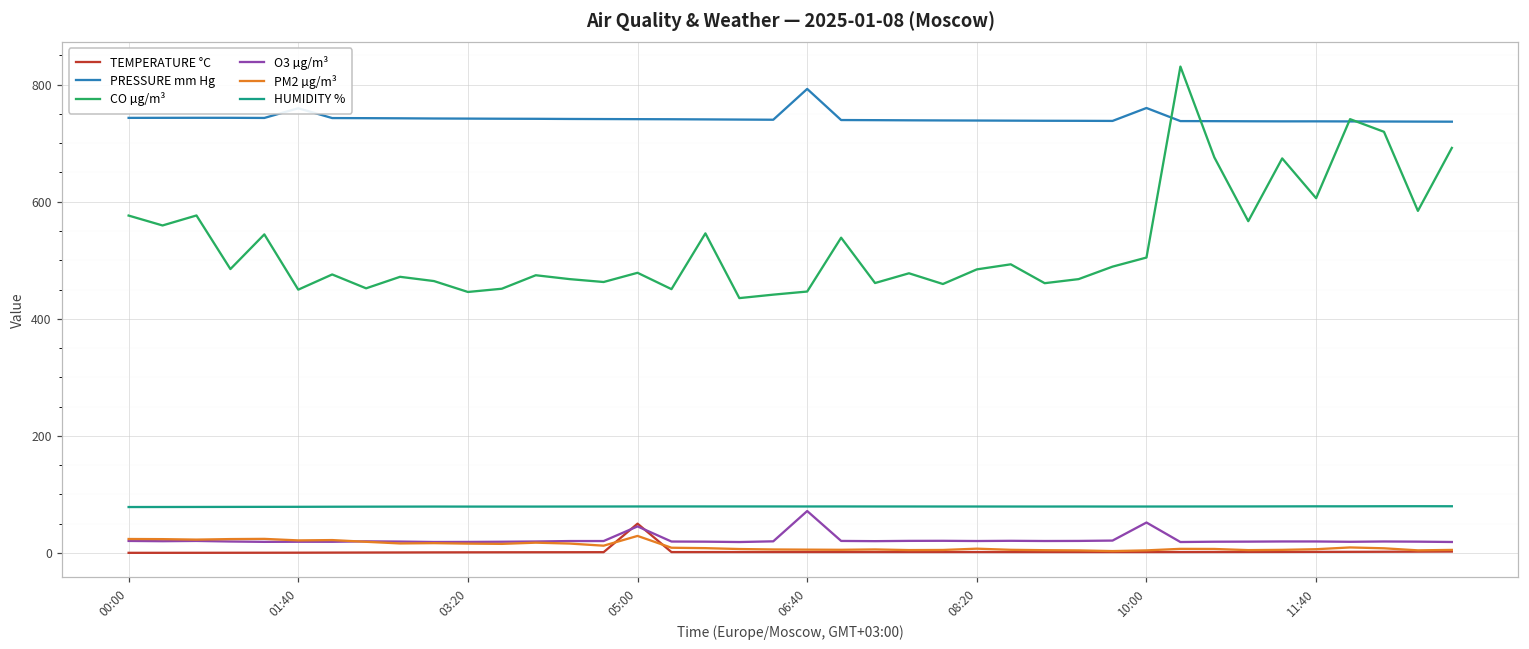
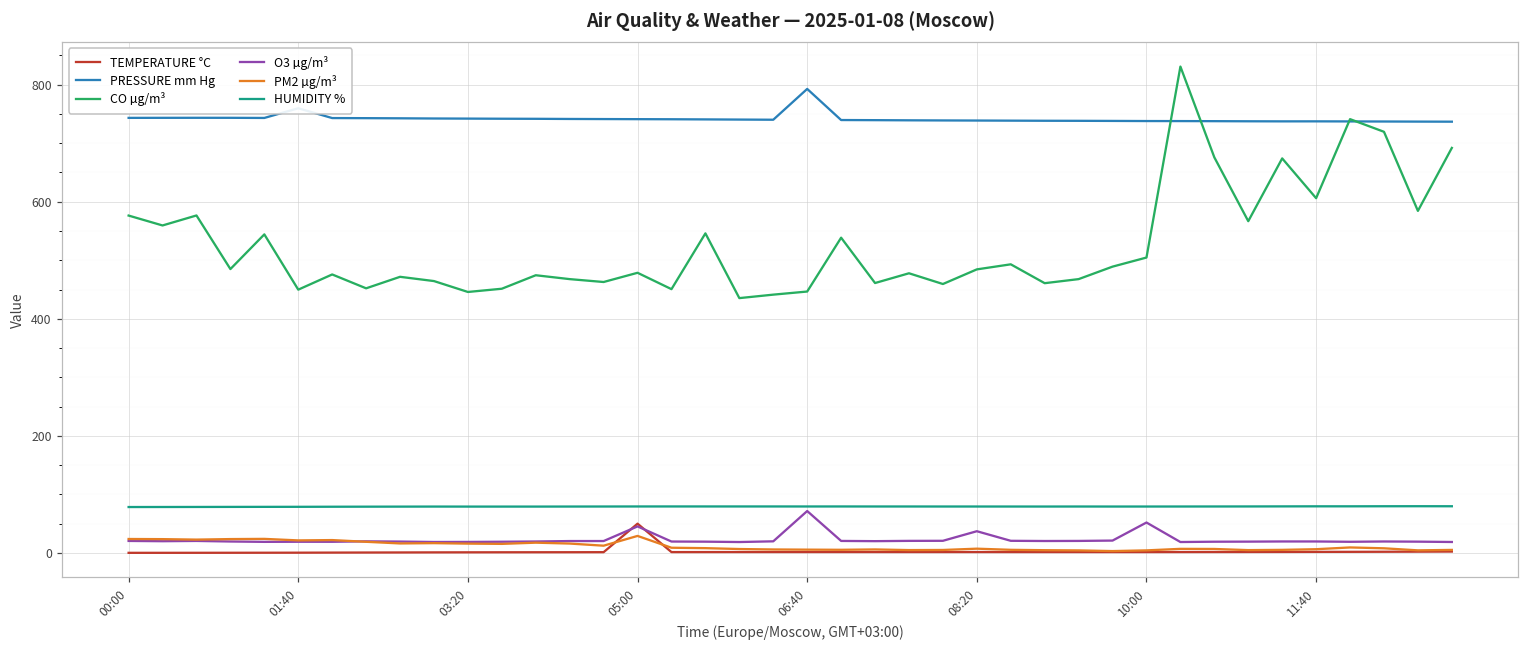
O3 µg/m³, 08:20: 20 -> 40
PRESSURE mm Hg, 10:00: 760 -> 740
